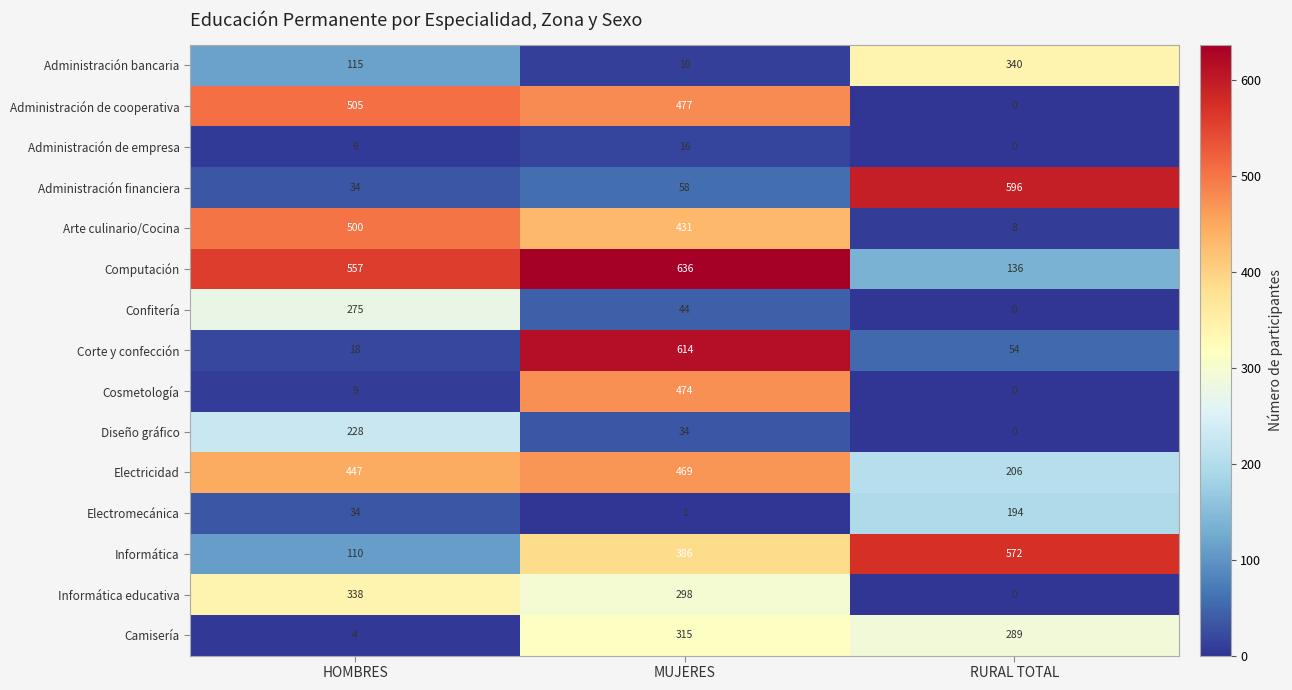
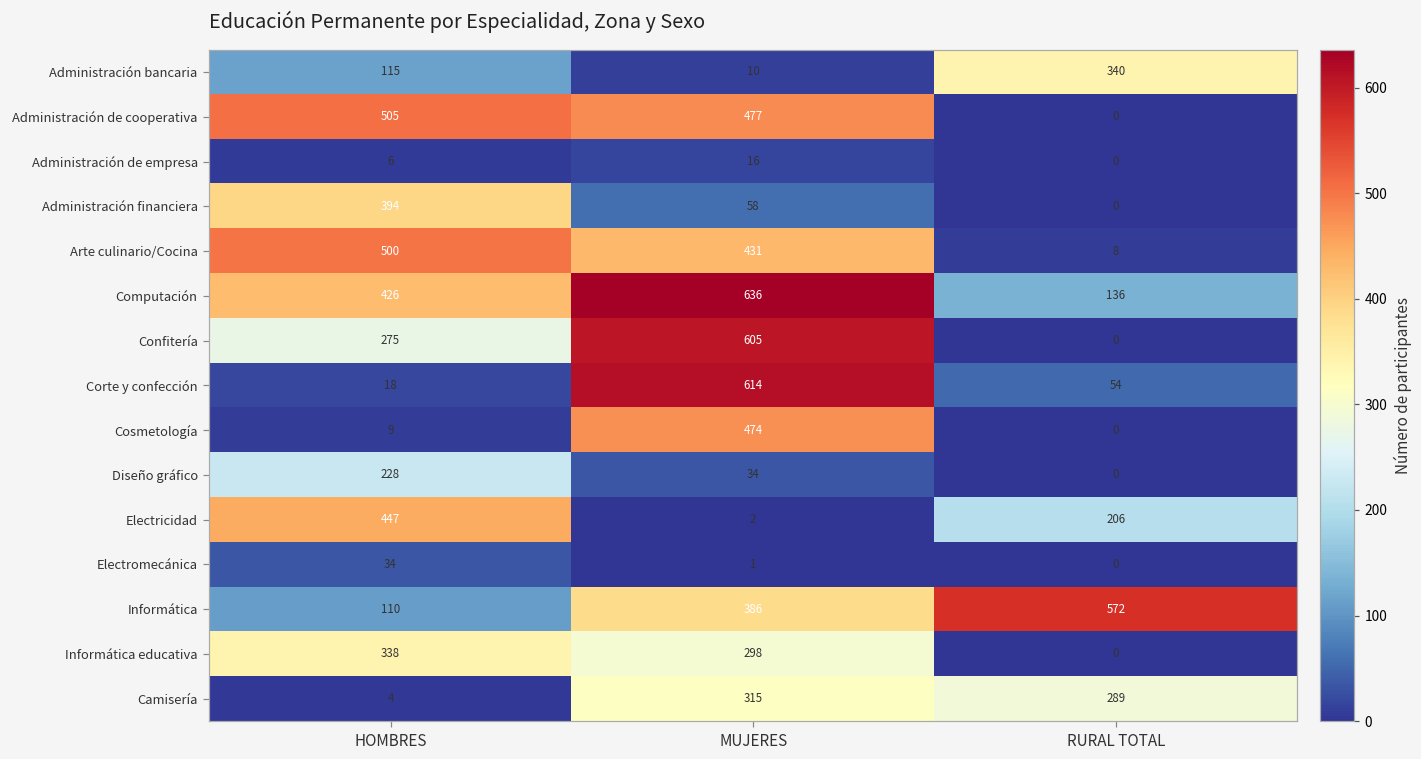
Administración financiera, HOMBRES: 34 -> 394
Administración financiera, RURAL TOTAL: 596 -> 0
Computación, HOMBRES: 557 -> 426
Confitería, MUJERES: 44 -> 605
Electricidad, MUJERES: 469 -> 2
Electromecánica, RURAL TOTAL: 194 -> 0
